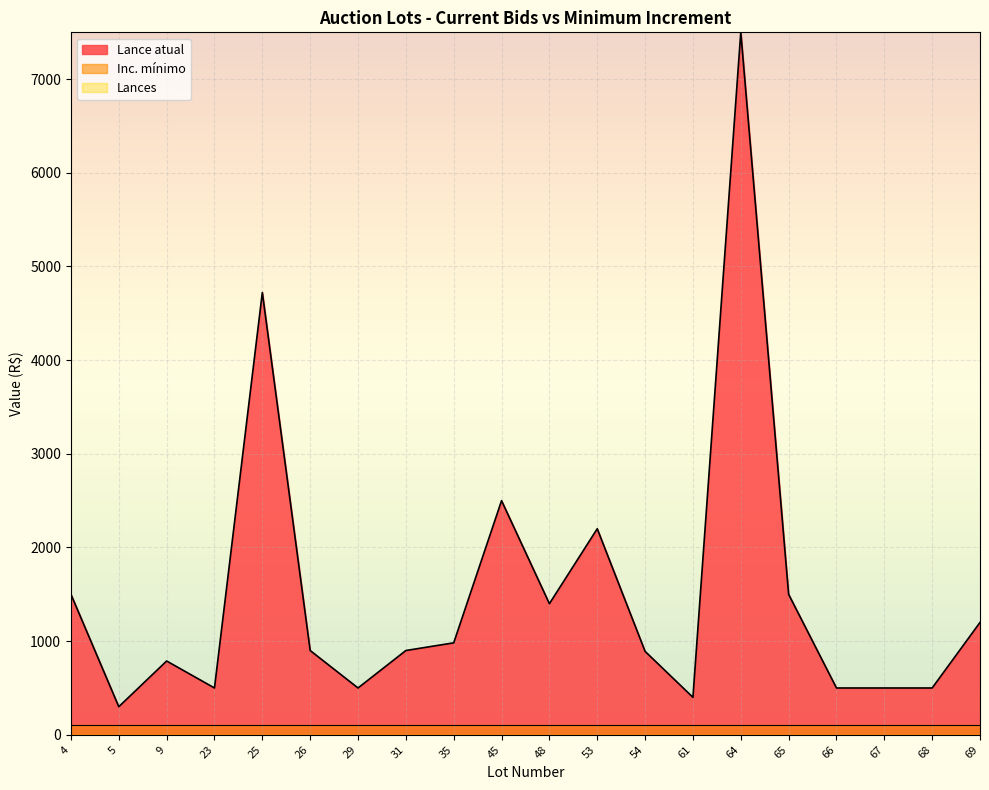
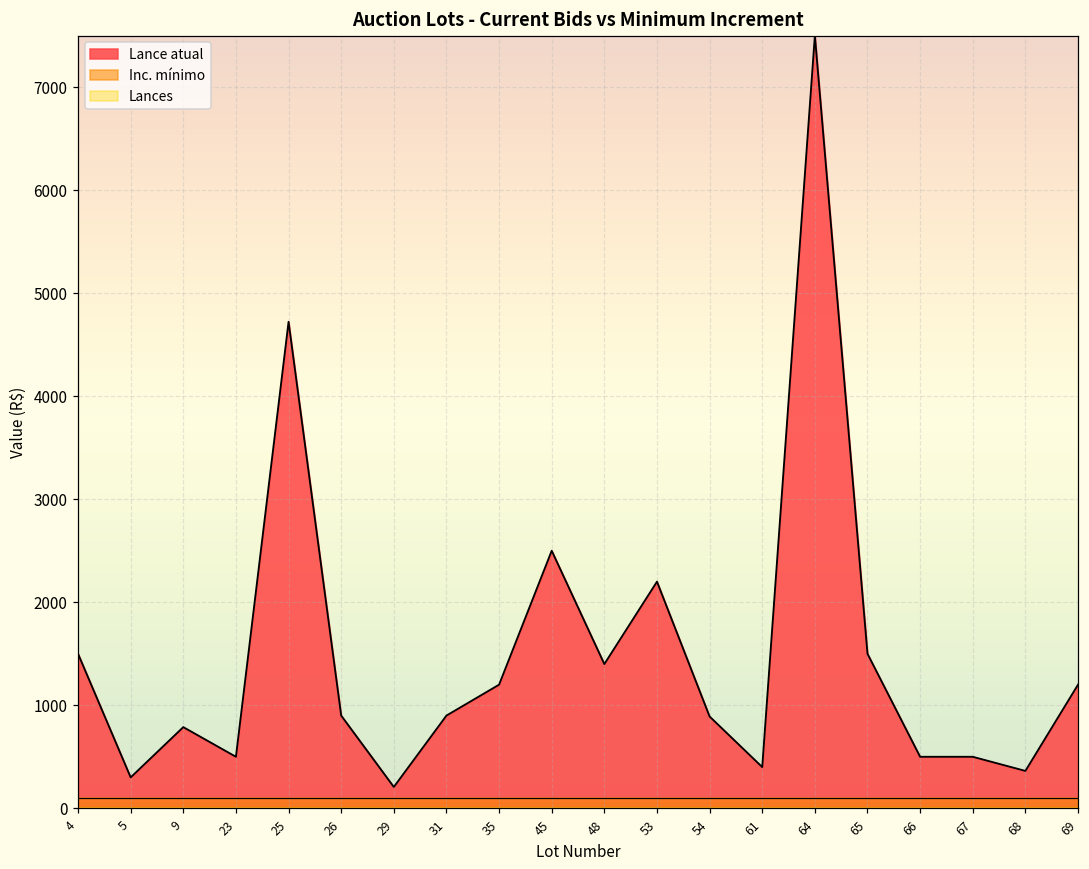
Lance atual, 29: 500 -> 200
Lance atual, 35: 1000 -> 1200
Lance atual, 68: 500 -> 400
